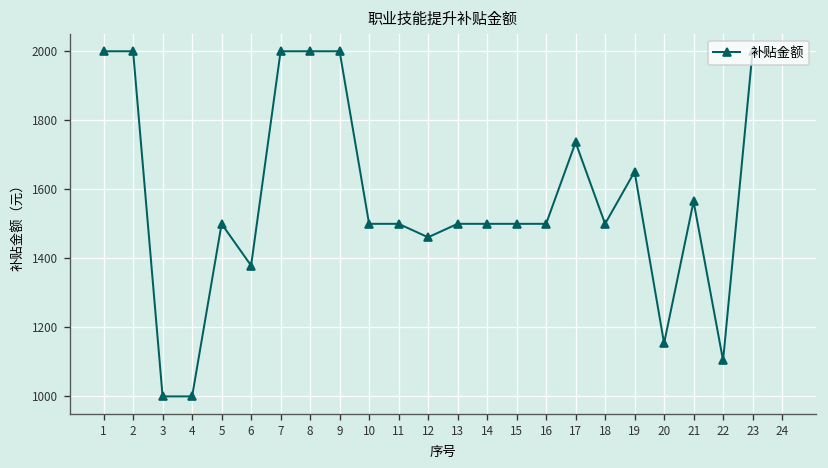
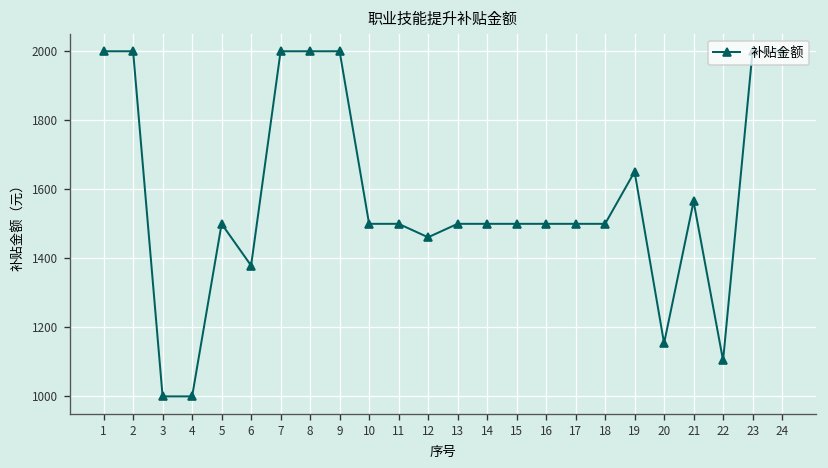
17: 1740 -> 1500
